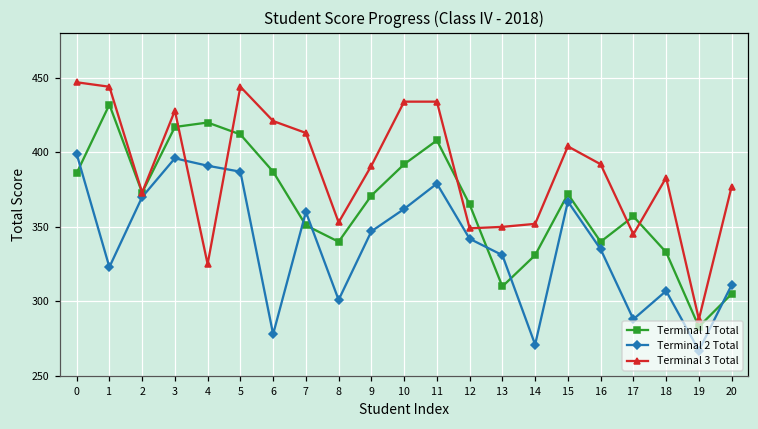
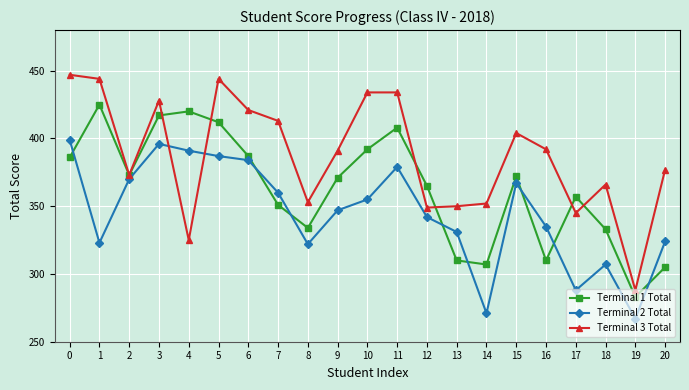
Terminal 1 Total, 1: 432 -> 425
Terminal 2 Total, 6: 278 -> 384
Terminal 1 Total, 8: 340 -> 334
Terminal 2 Total, 8: 301 -> 322
Terminal 2 Total, 10: 362 -> 355
Terminal 1 Total, 14: 331 -> 307
Terminal 1 Total, 16: 340 -> 310
Terminal 3 Total, 18: 383 -> 366
Terminal 2 Total, 20: 311 -> 324
